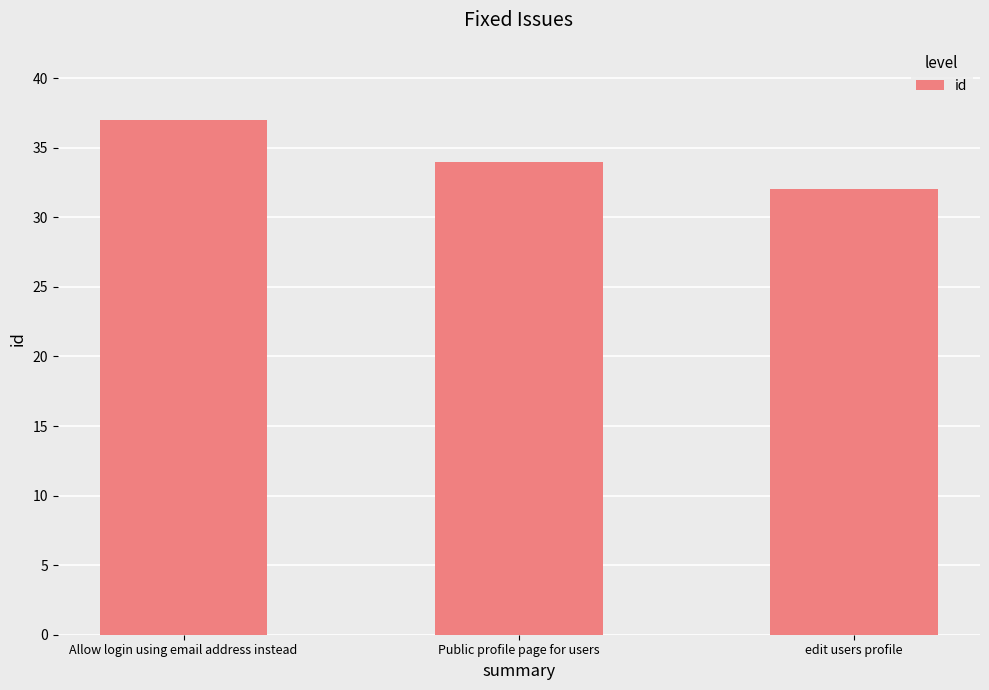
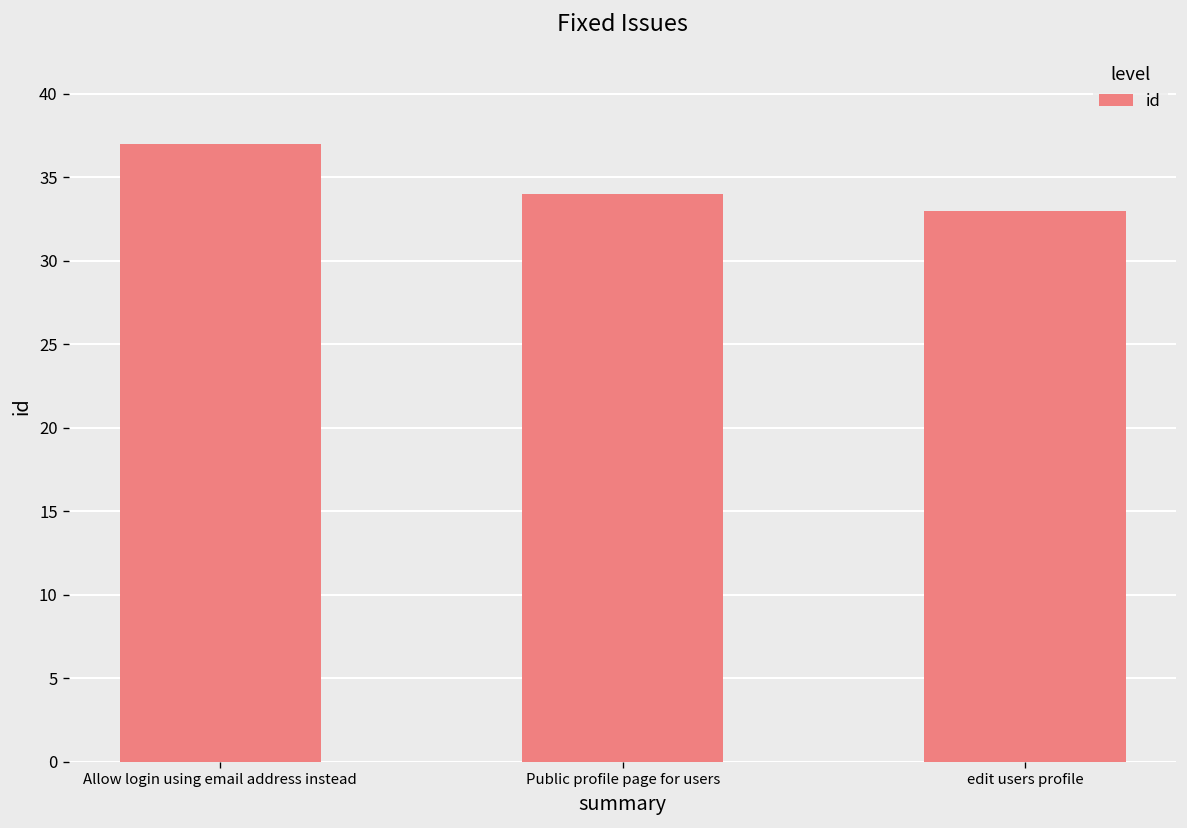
edit users profile: 32 -> 33
